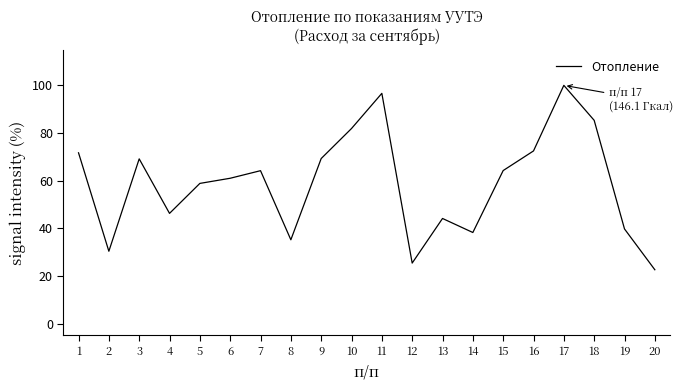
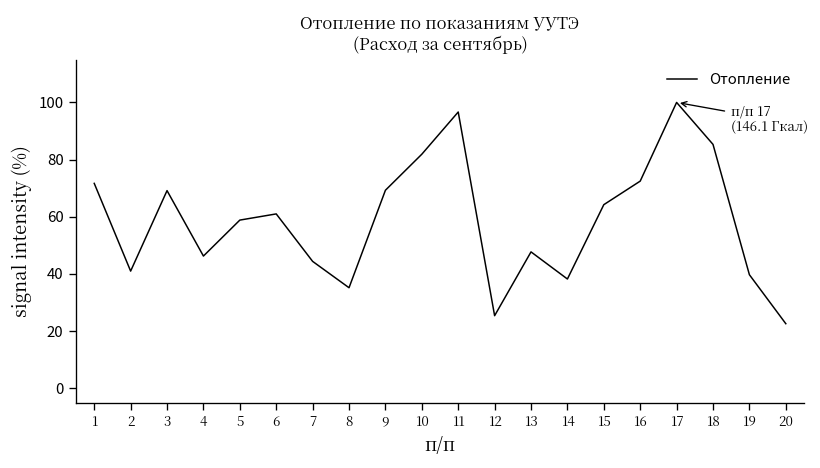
2: 30 -> 41
7: 64 -> 44
13: 44 -> 48
